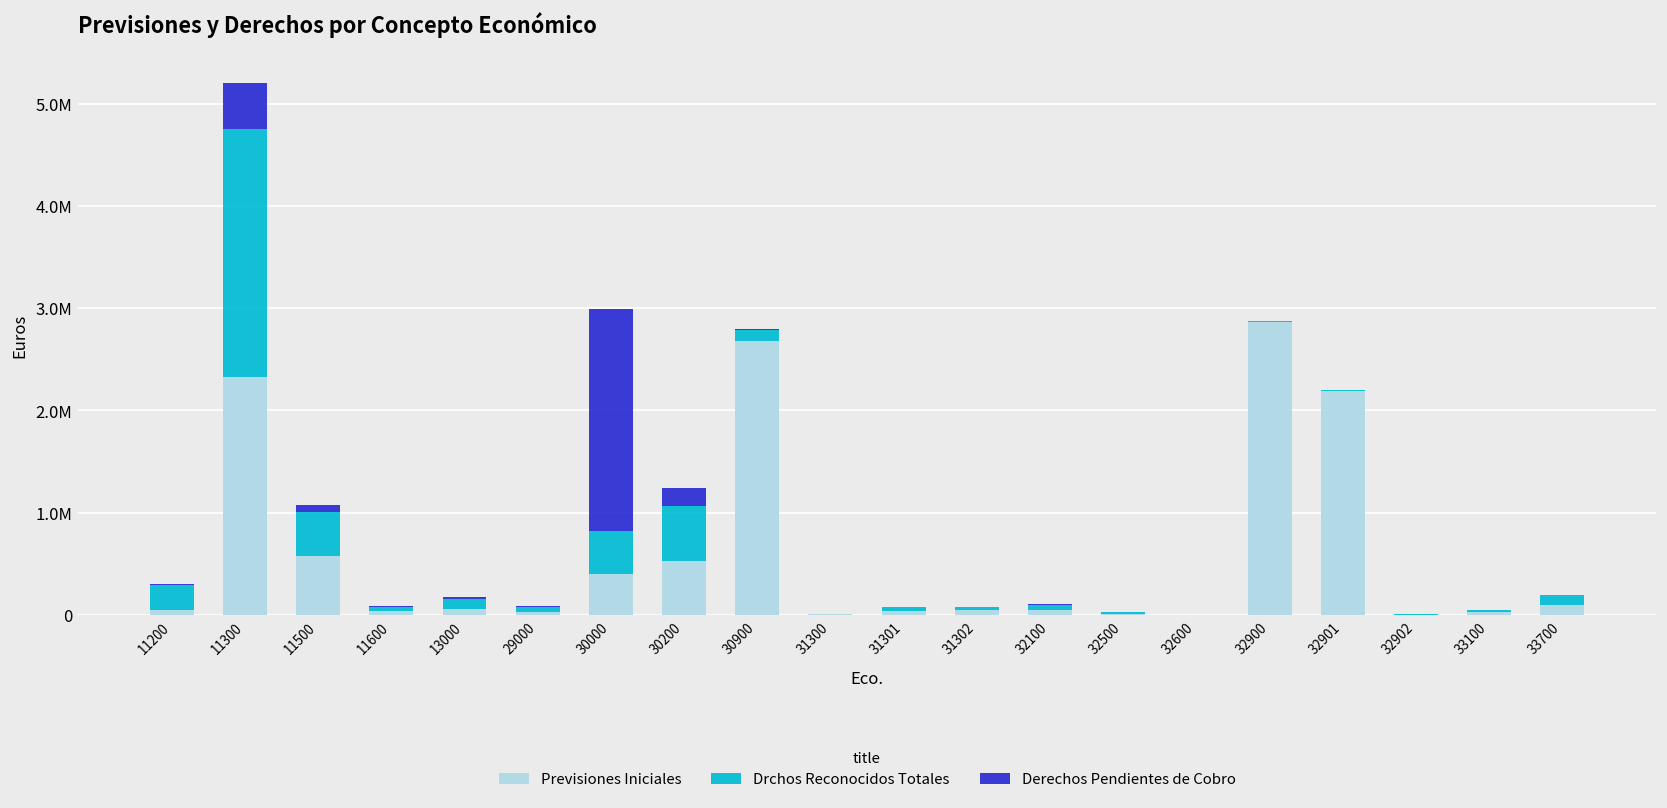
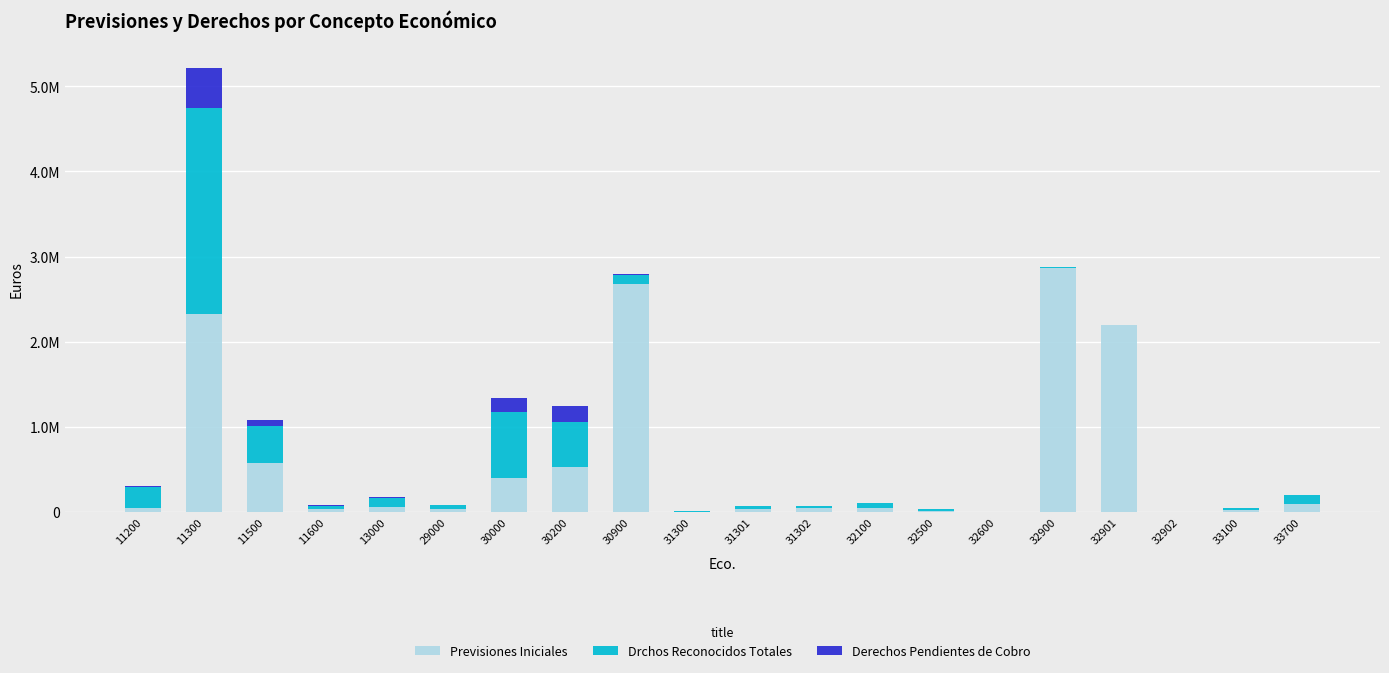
Drchos Reconocidos Totales, 30000: 400000 -> 800000
Derechos Pendientes de Cobro, 30000: 2200000 -> 200000
